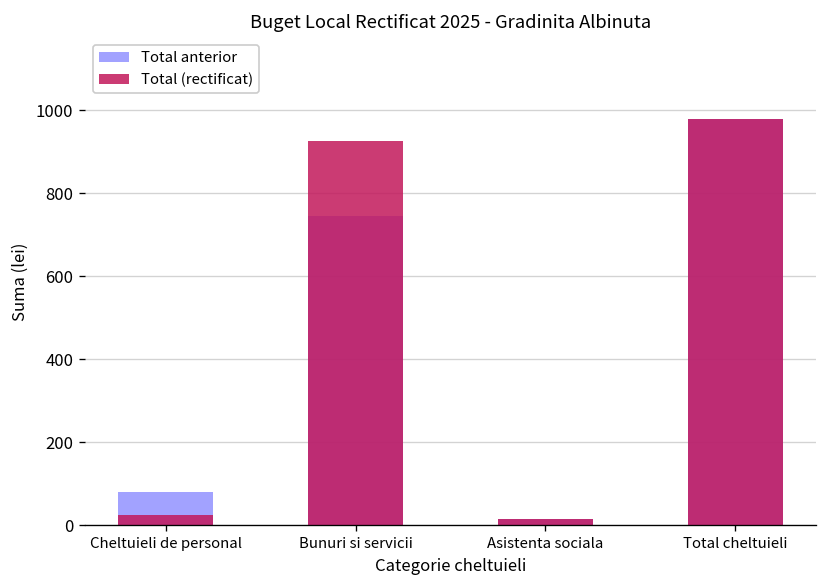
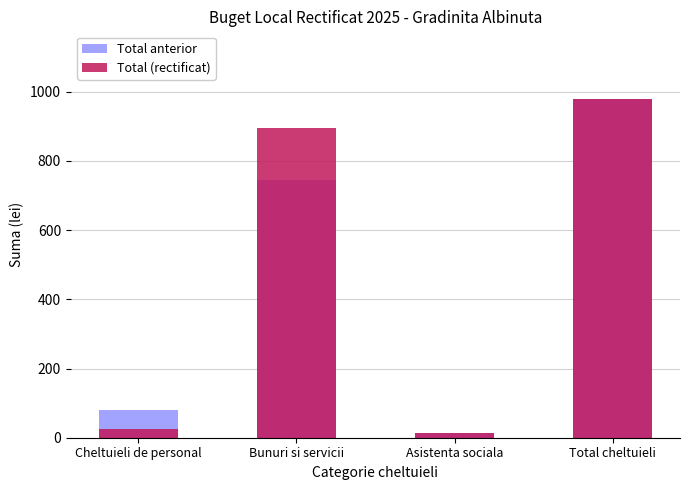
Total (rectificat), Bunuri si servicii: 930 -> 890
